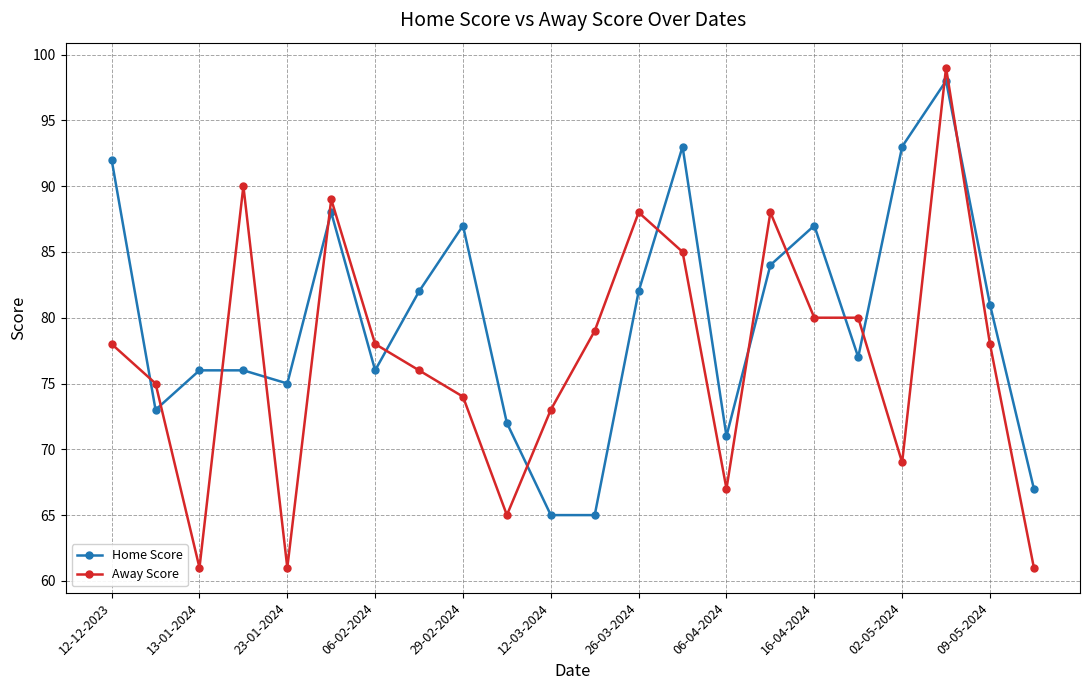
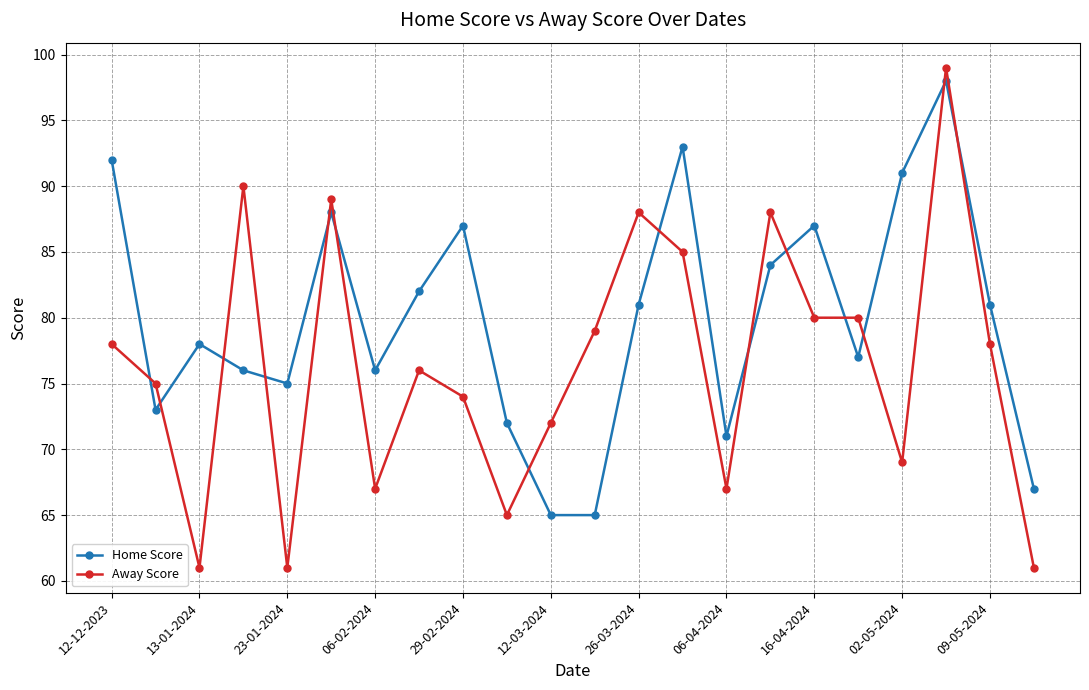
Home Score, 13-01-2024: 76 -> 78
Away Score, 06-02-2024: 78 -> 67
Away Score, 12-03-2024: 73 -> 72
Home Score, 26-03-2024: 82 -> 81
Home Score, 02-05-2024: 93 -> 91
